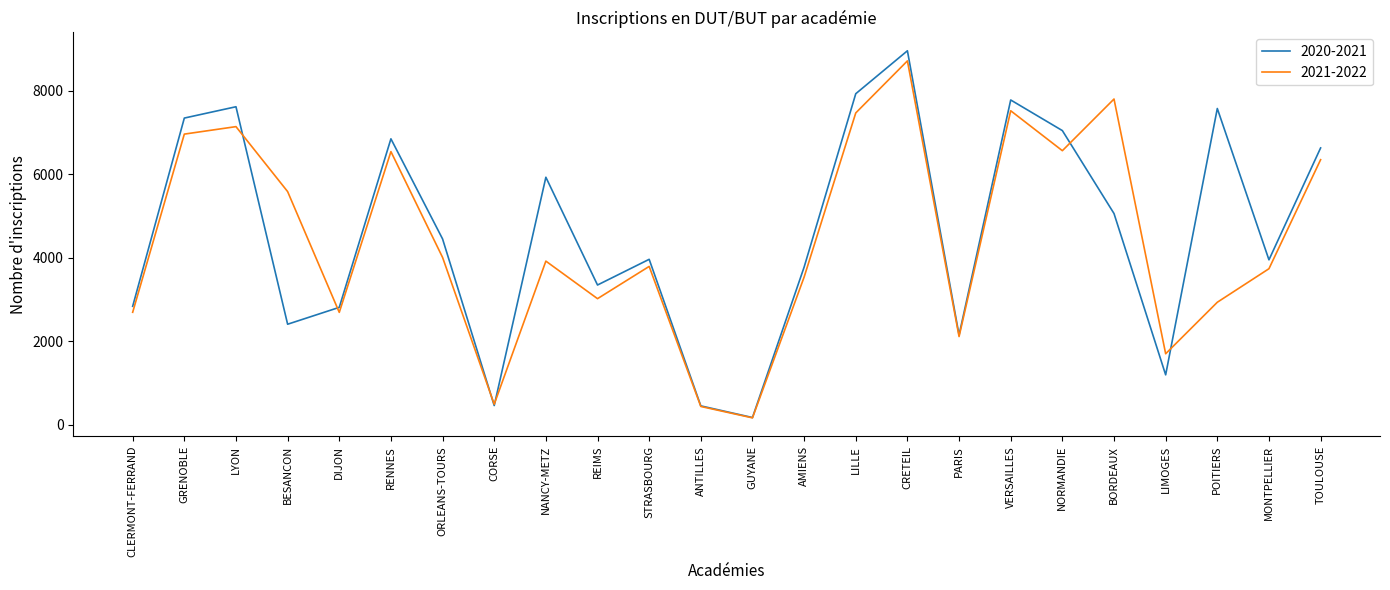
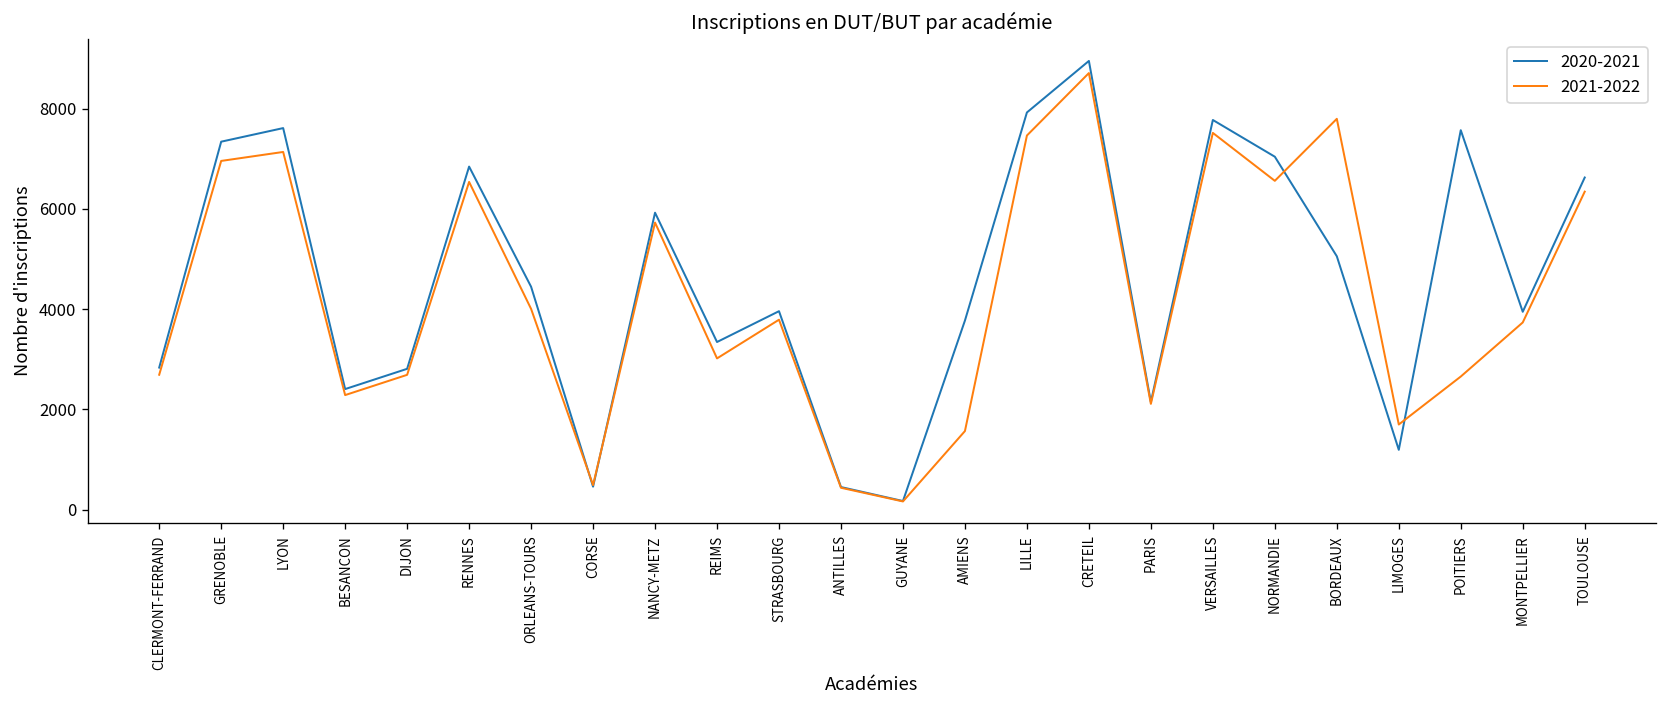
2021-2022, BESANCON: 5600 -> 2300
2021-2022, NANCY-METZ: 3900 -> 5700
2021-2022, AMIENS: 3500 -> 1600
2021-2022, POITIERS: 2900 -> 2700
